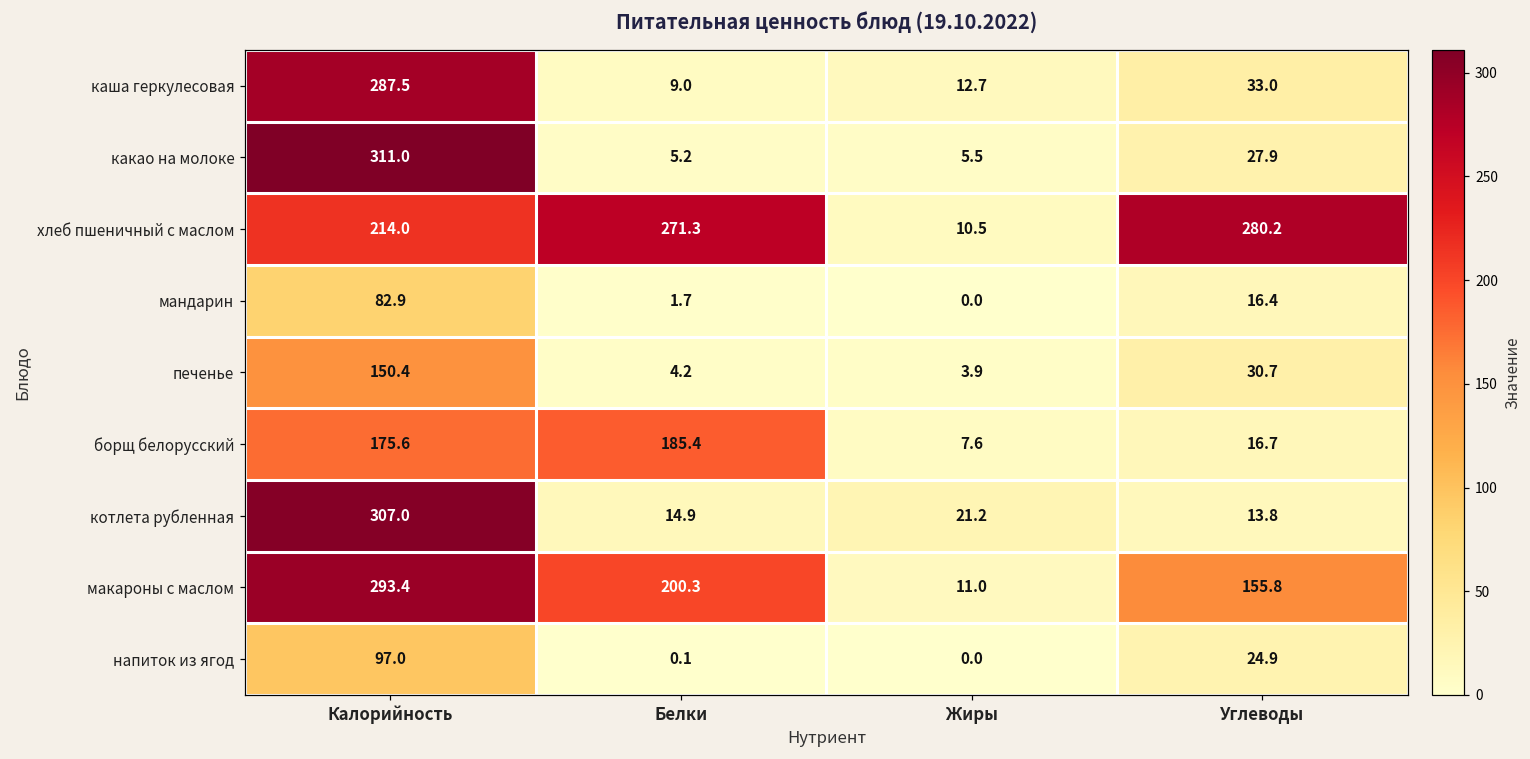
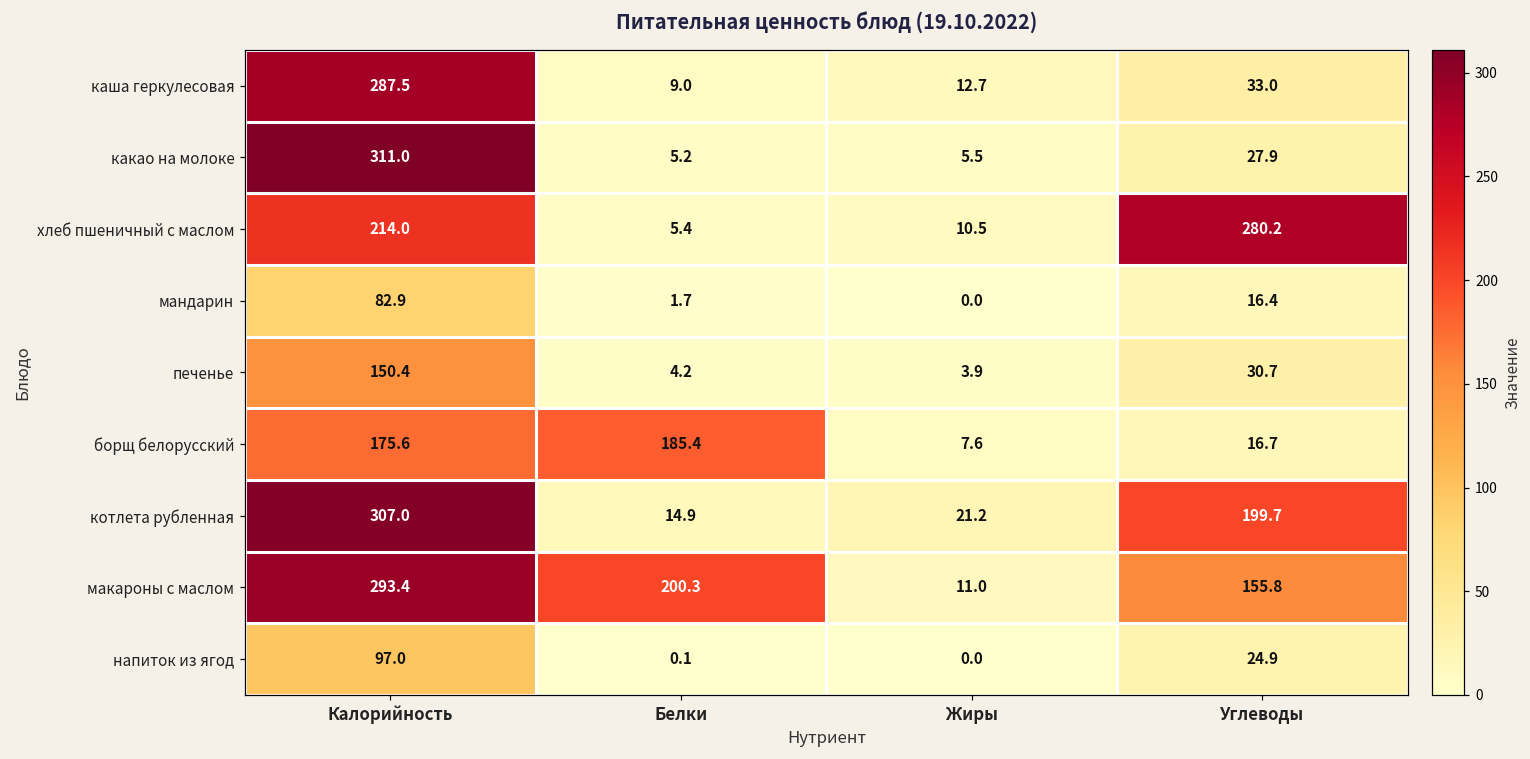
хлеб пшеничный с маслом, Белки: 271.3 -> 5.4
котлета рубленная, Углеводы: 13.8 -> 199.7
